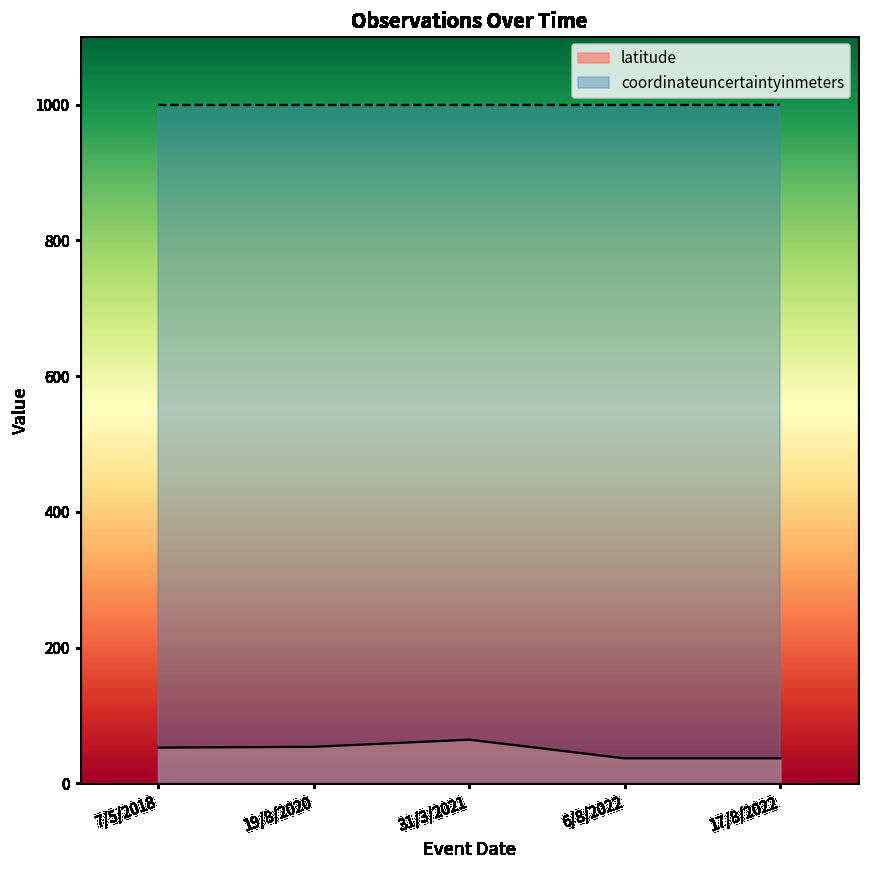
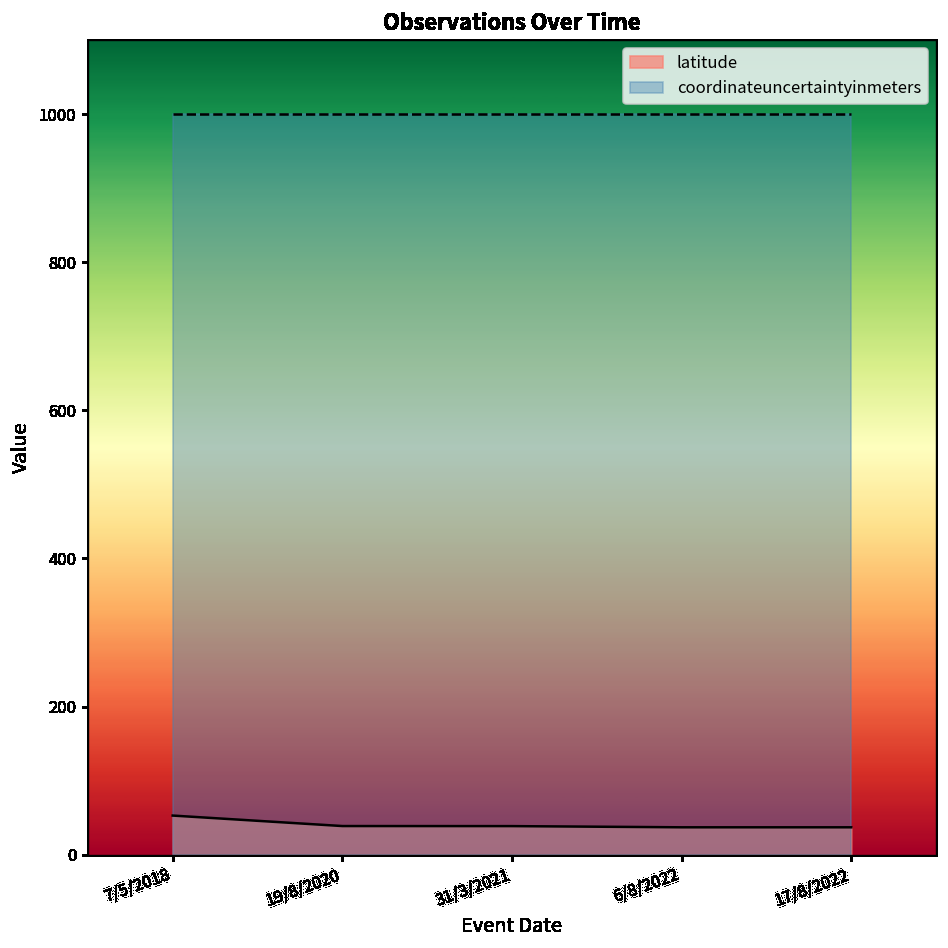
latitude, 19/8/2020: 50 -> 40
latitude, 31/3/2021: 60 -> 40
